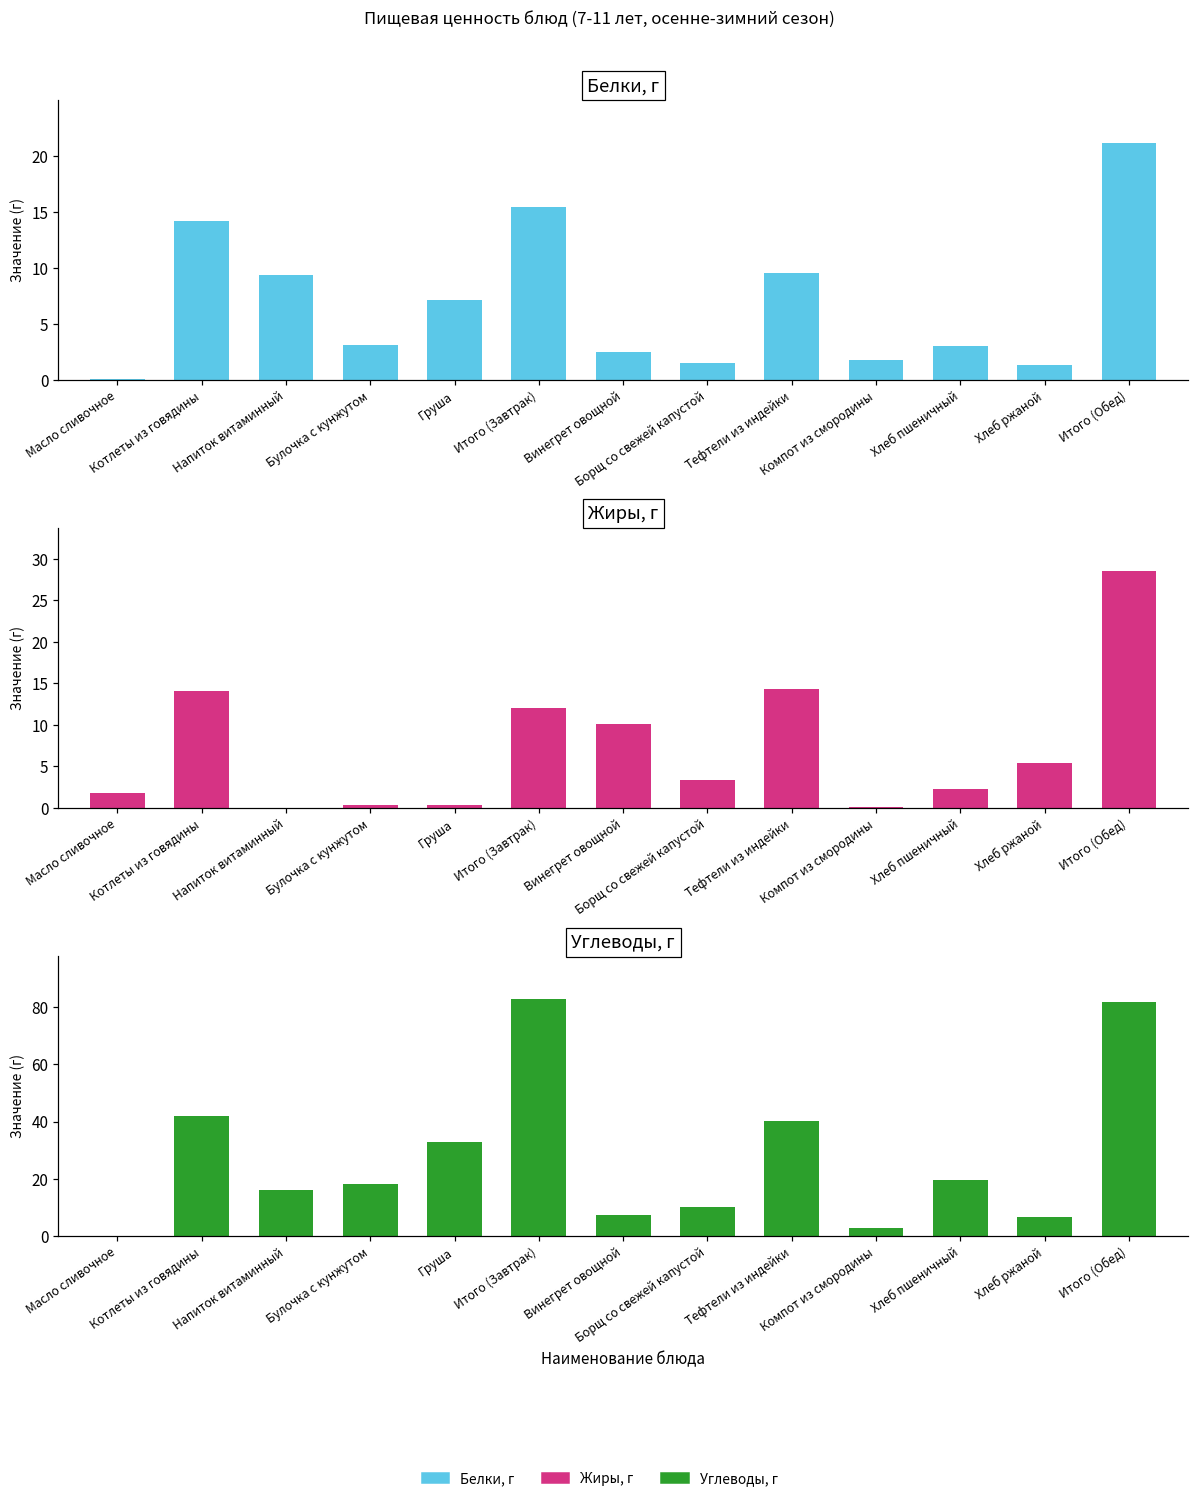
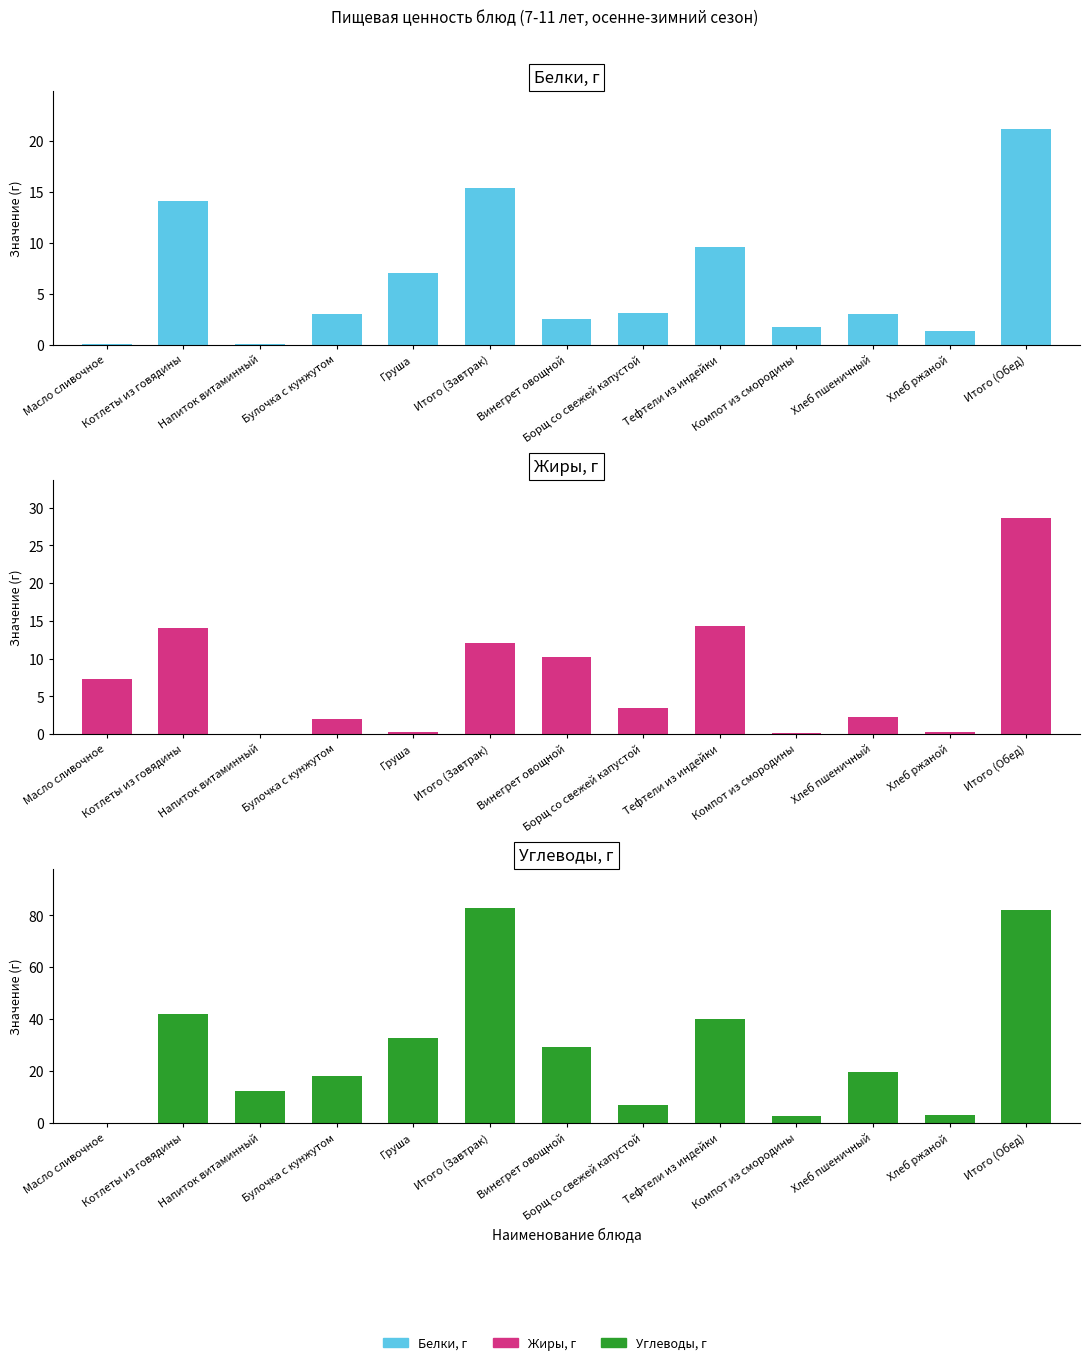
Белки, г, Напиток витаминный: 9.3 -> 0.1
Белки, г, Борщ со свежей капустой: 1.5 -> 3.2
Жиры, г, Масло сливочное: 2 -> 7
Жиры, г, Булочка с кунжутом: 0 -> 2
Жиры, г, Хлеб ржаной: 5 -> 0
Углеводы, г, Напиток витаминный: 16 -> 12
Углеводы, г, Винегрет овощной: 7 -> 29
Углеводы, г, Борщ со свежей капустой: 10 -> 7
Углеводы, г, Хлеб ржаной: 7 -> 3
